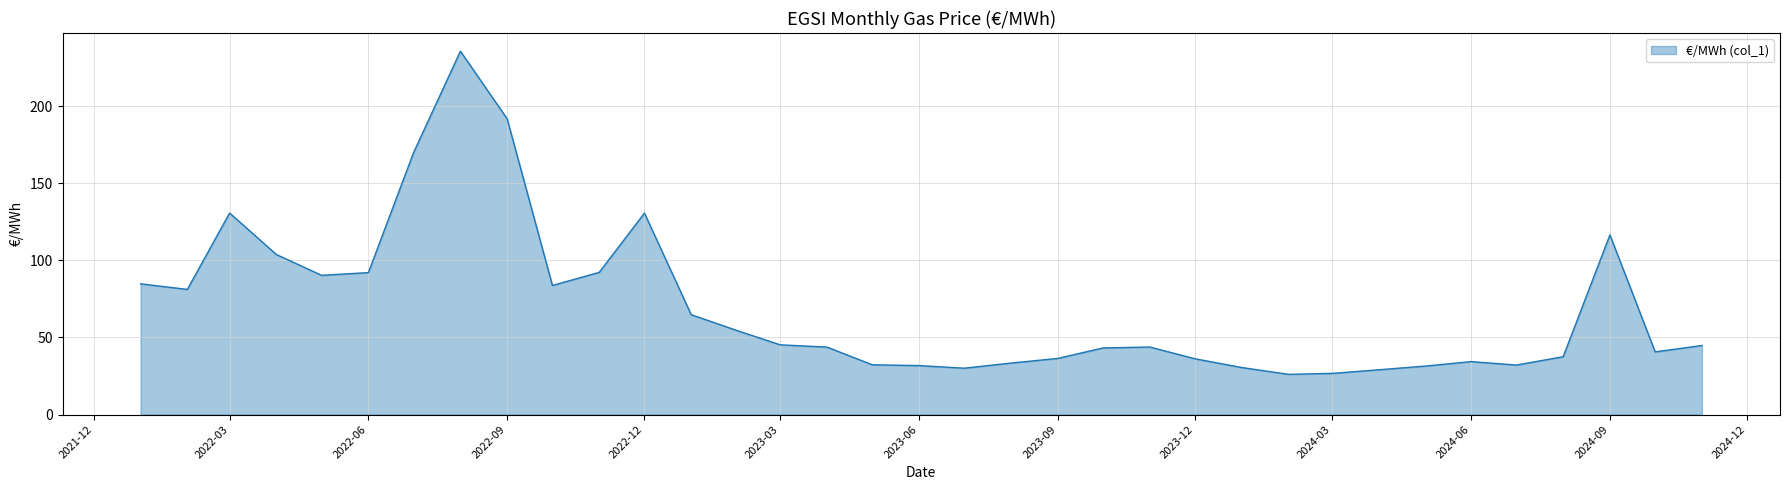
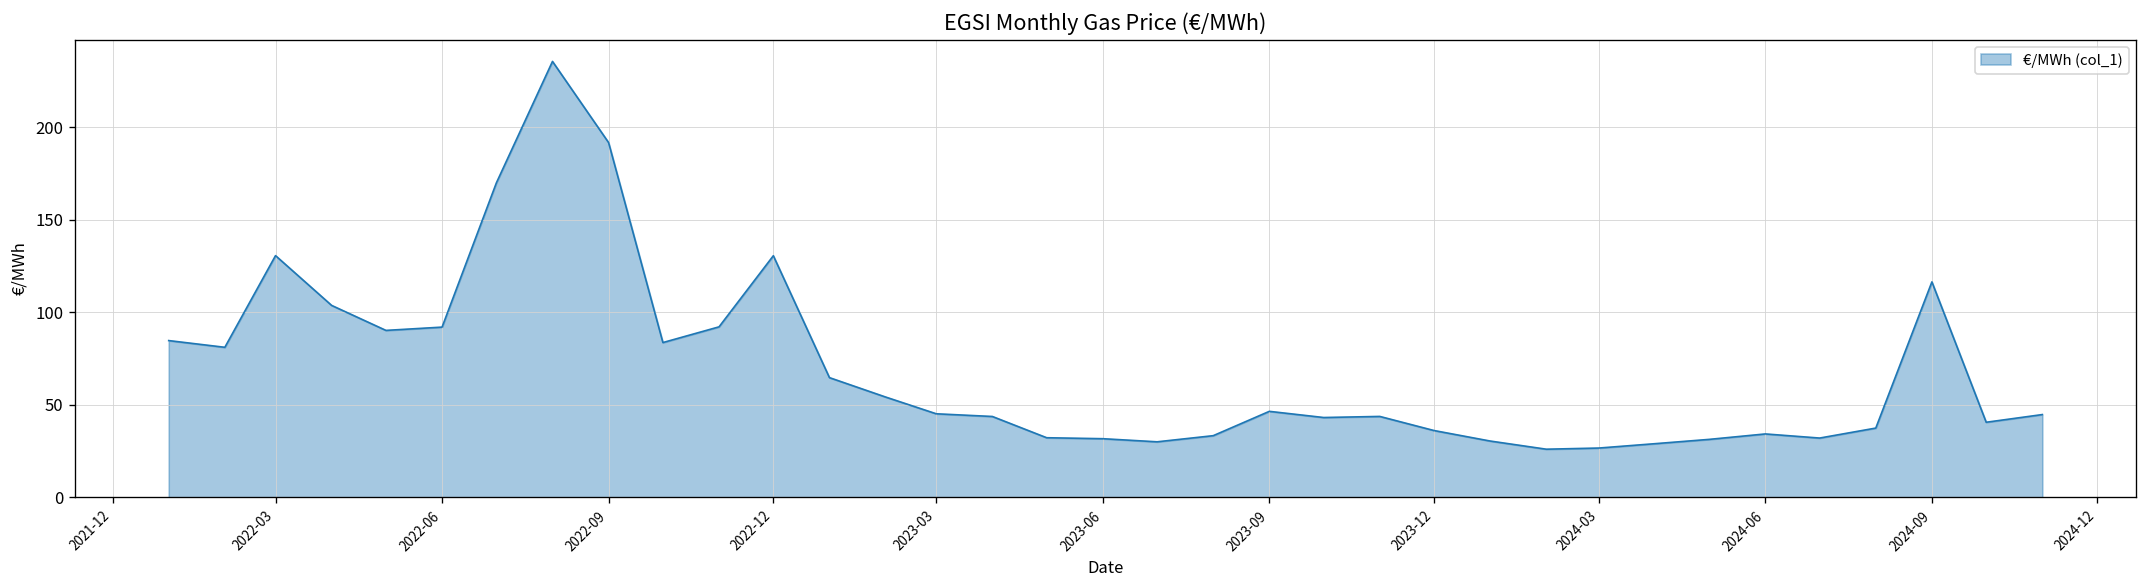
2023-09: 36 -> 47
